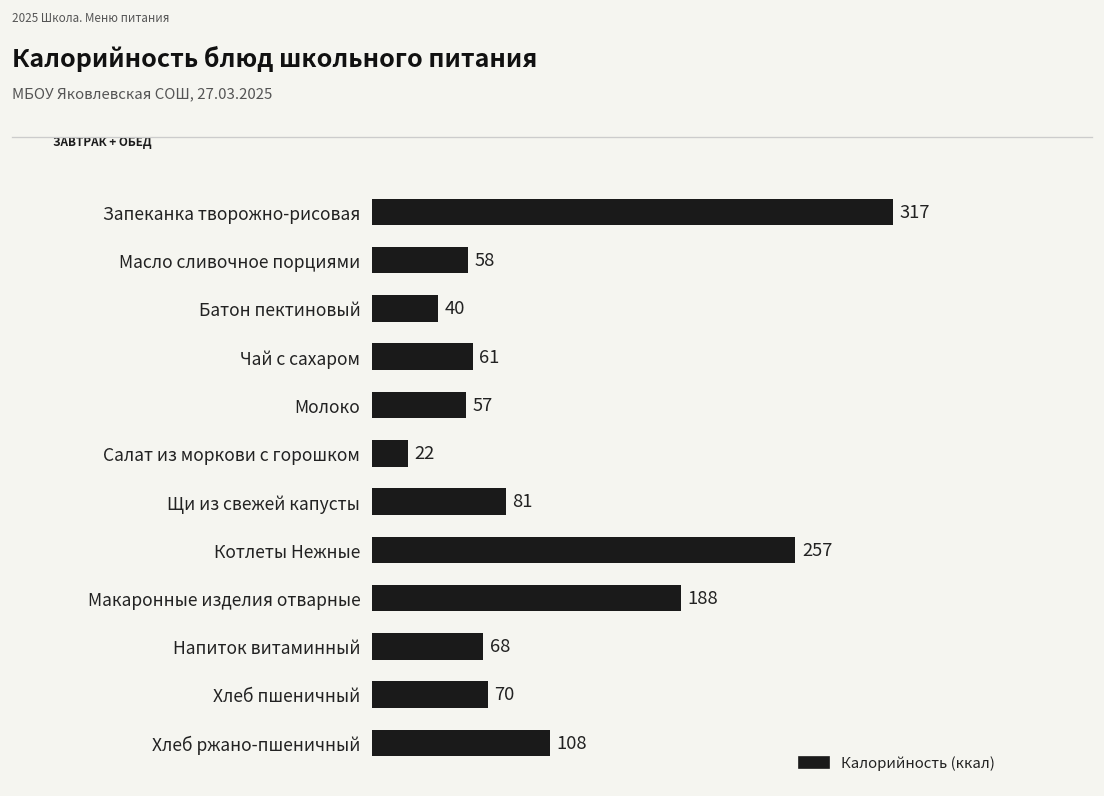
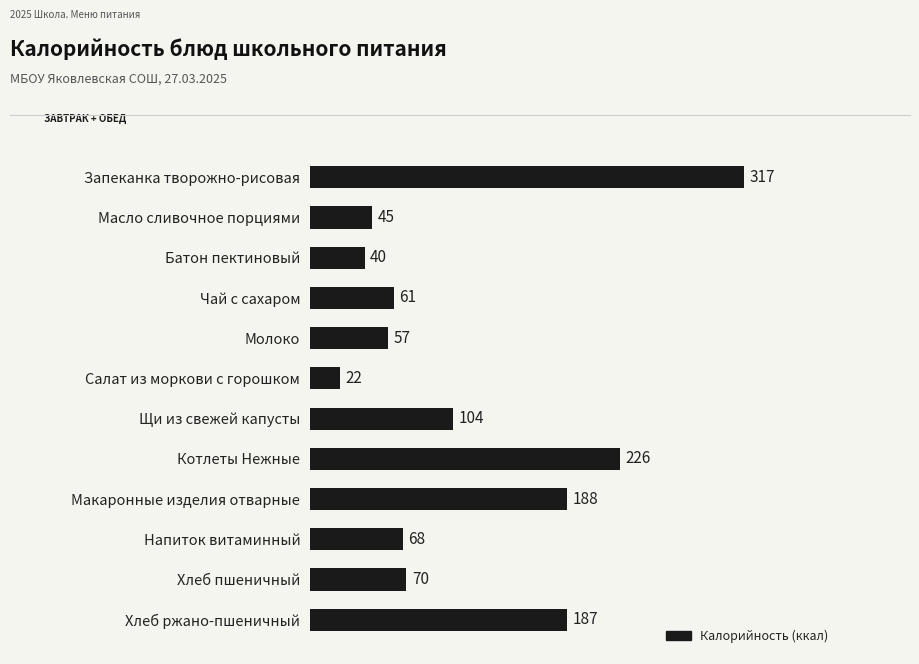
Масло сливочное порциями: 58 -> 45
Щи из свежей капусты: 81 -> 104
Котлеты Нежные: 257 -> 226
Хлеб ржано-пшеничный: 108 -> 187
